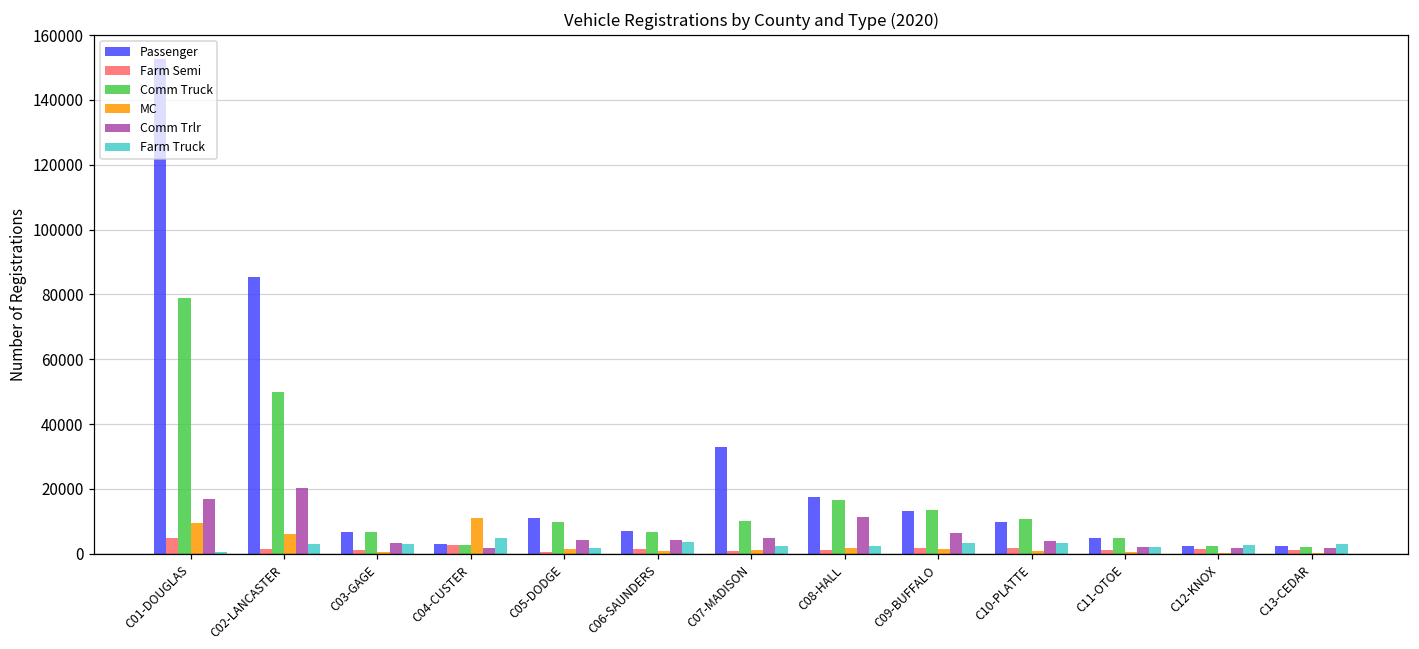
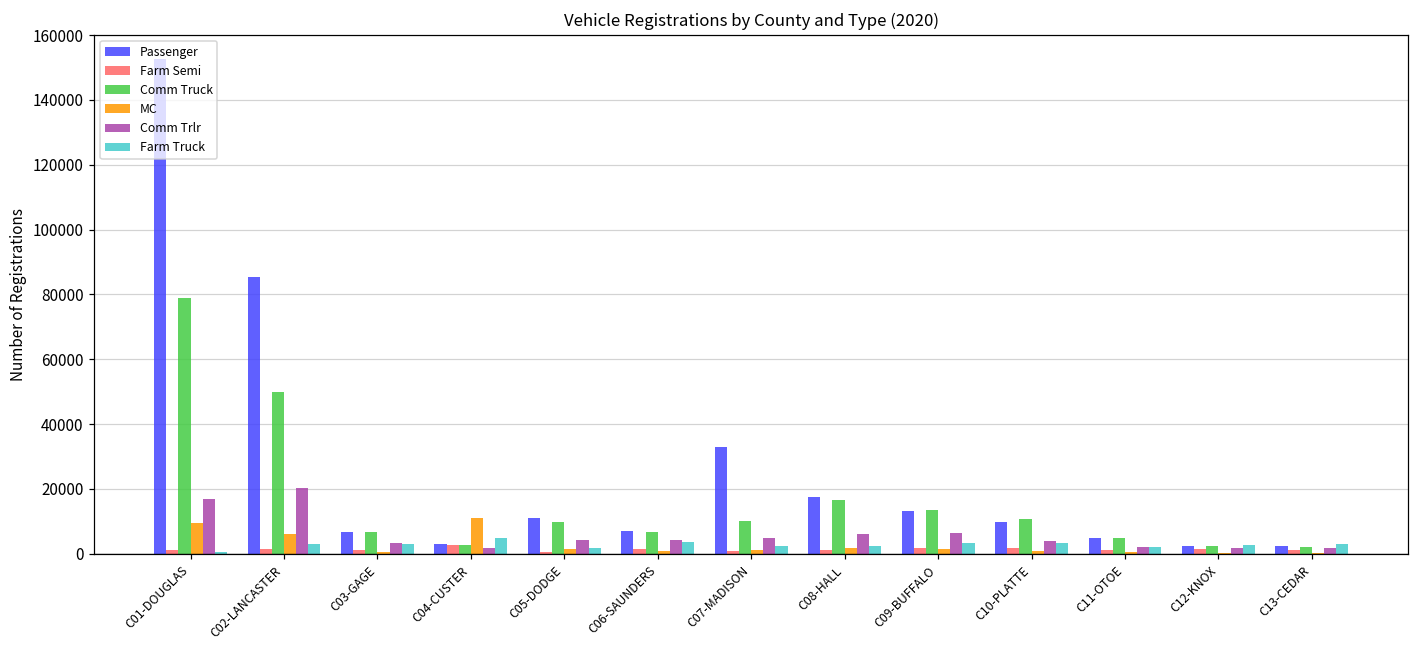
Farm Semi, C01-DOUGLAS: 5000 -> 1000
Comm Trlr, C08-HALL: 11000 -> 6000
